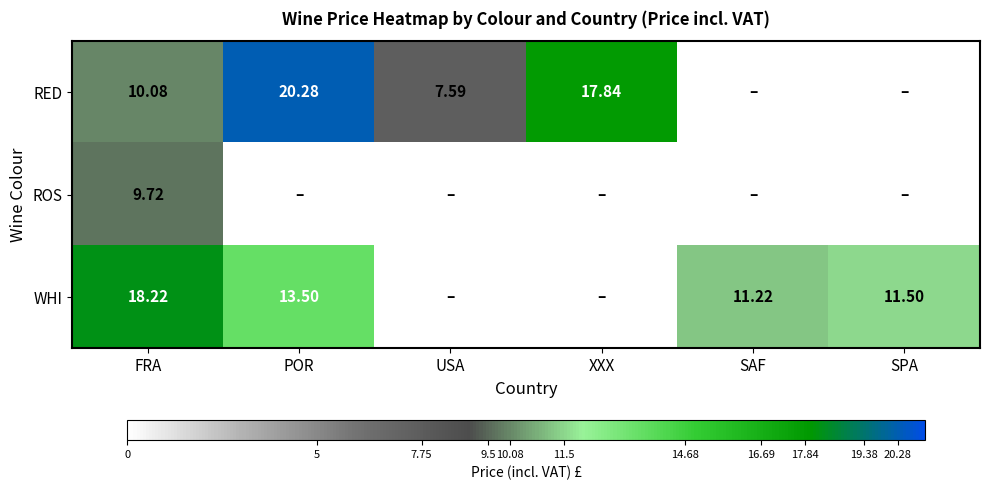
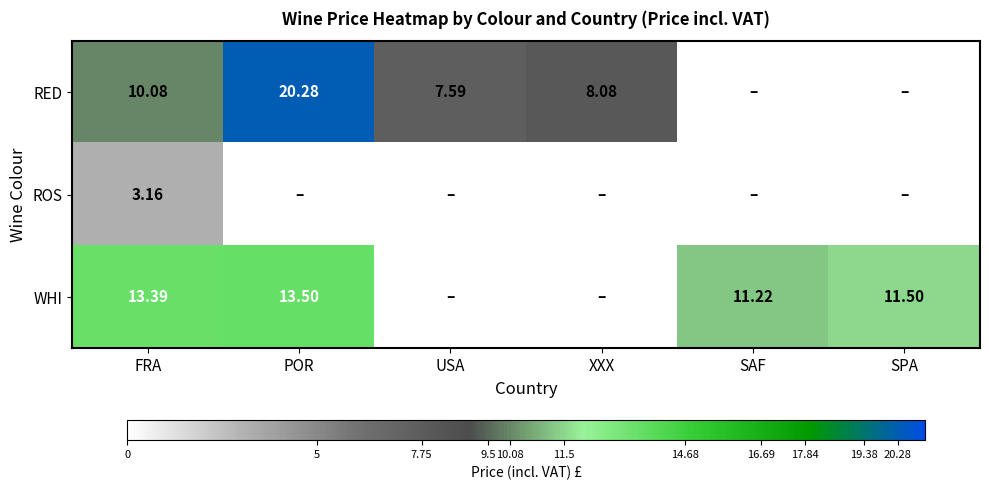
RED, XXX: 17.84 -> 8.08
ROS, FRA: 9.72 -> 3.16
WHI, FRA: 18.22 -> 13.39
